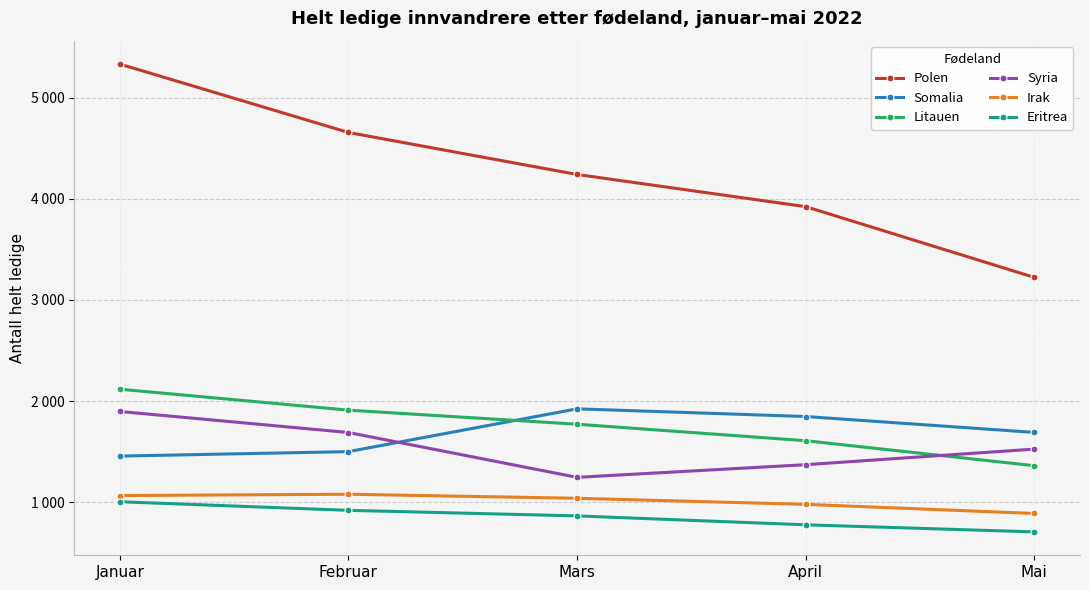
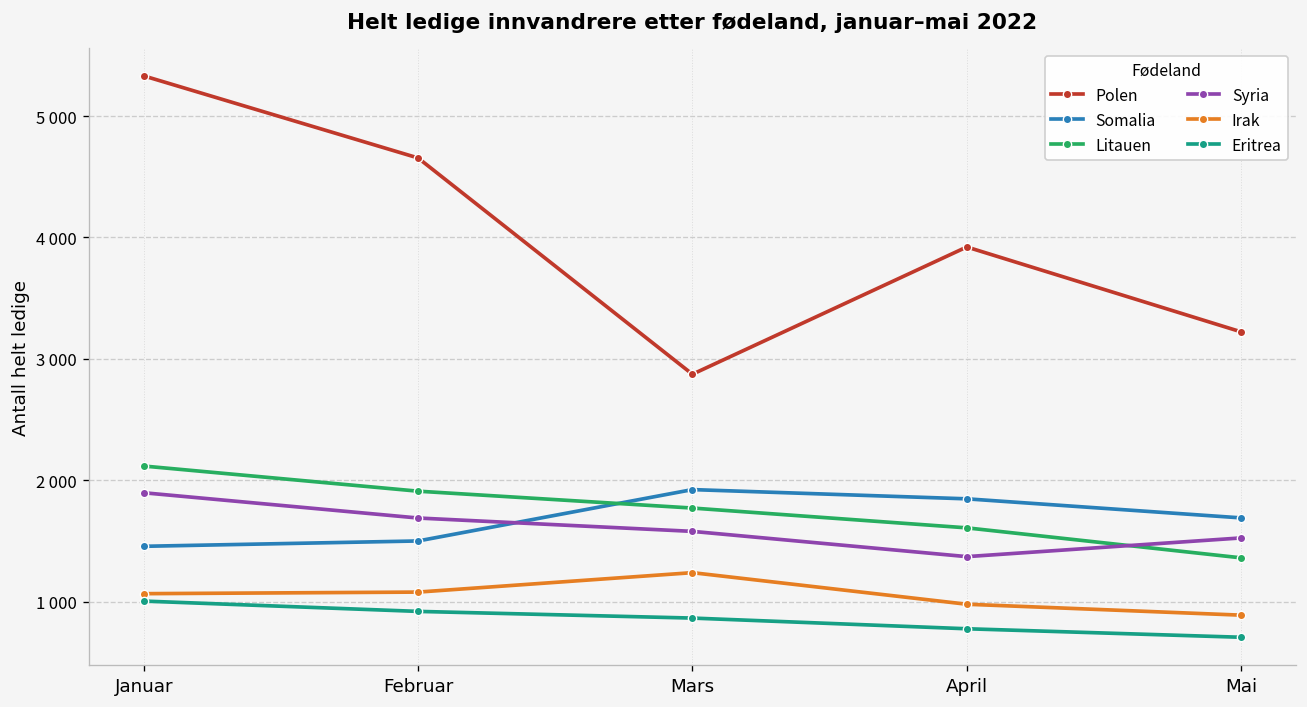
Polen, Mars: 4240 -> 2870
Syria, Mars: 1250 -> 1580
Irak, Mars: 1040 -> 1240
